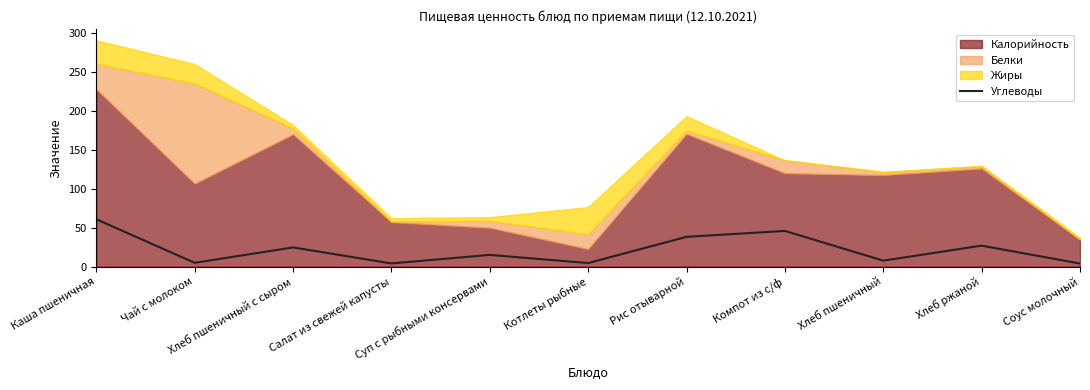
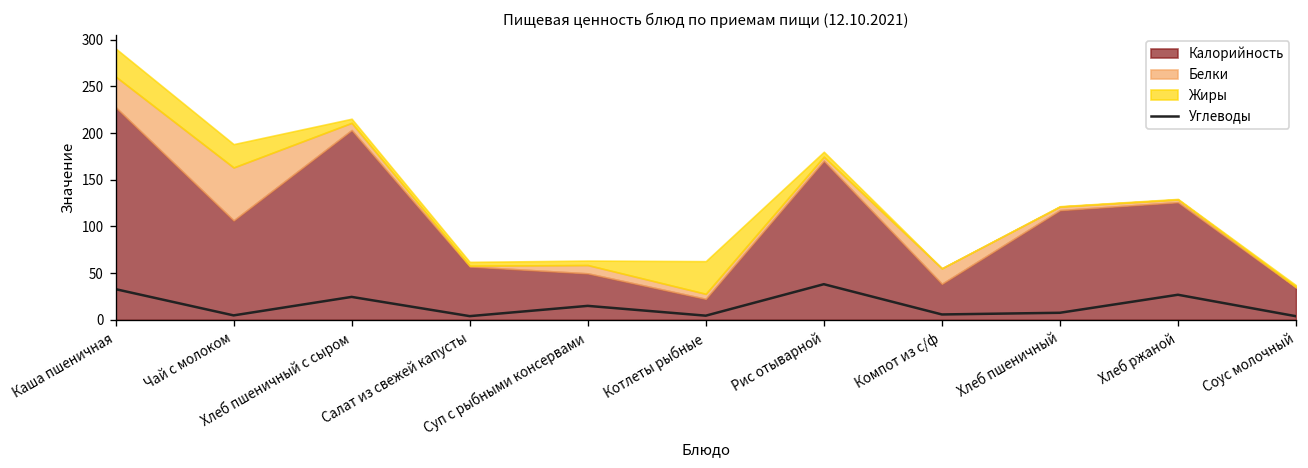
Углеводы, Каша пшеничная: 60 -> 30
Белки, Чай с молоком: 130 -> 60
Калорийность, Хлеб пшеничный с сыром: 170 -> 200
Белки, Котлеты рыбные: 20 -> 10
Жиры, Рис отыварной: 20 -> 10
Углеводы, Компот из с/ф: 50 -> 10
Калорийность, Компот из с/ф: 120 -> 40
